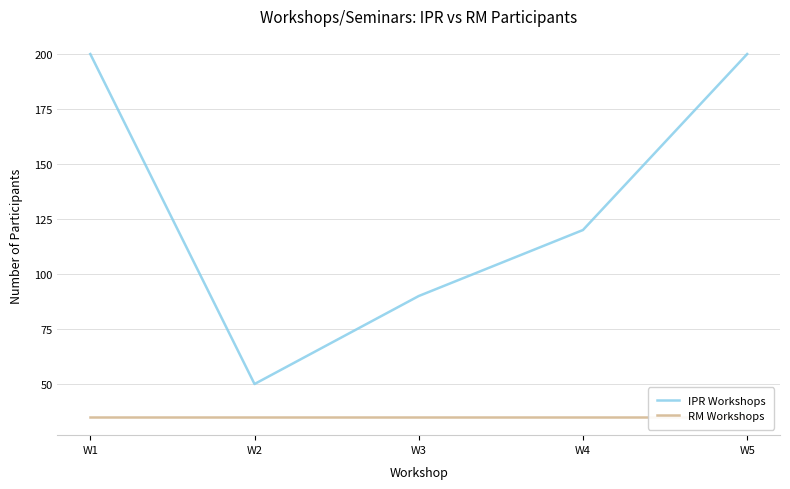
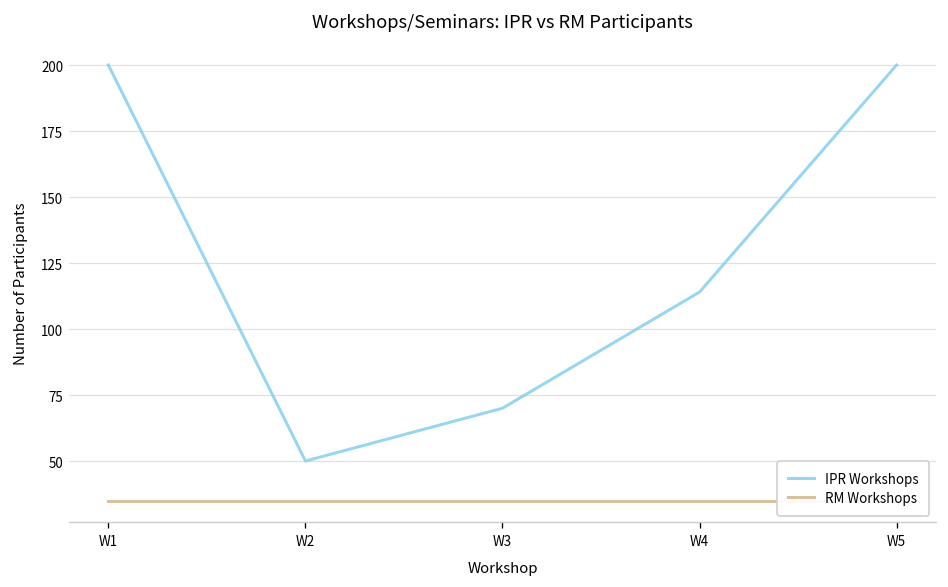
IPR Workshops, W3: 90 -> 70
IPR Workshops, W4: 120 -> 114
